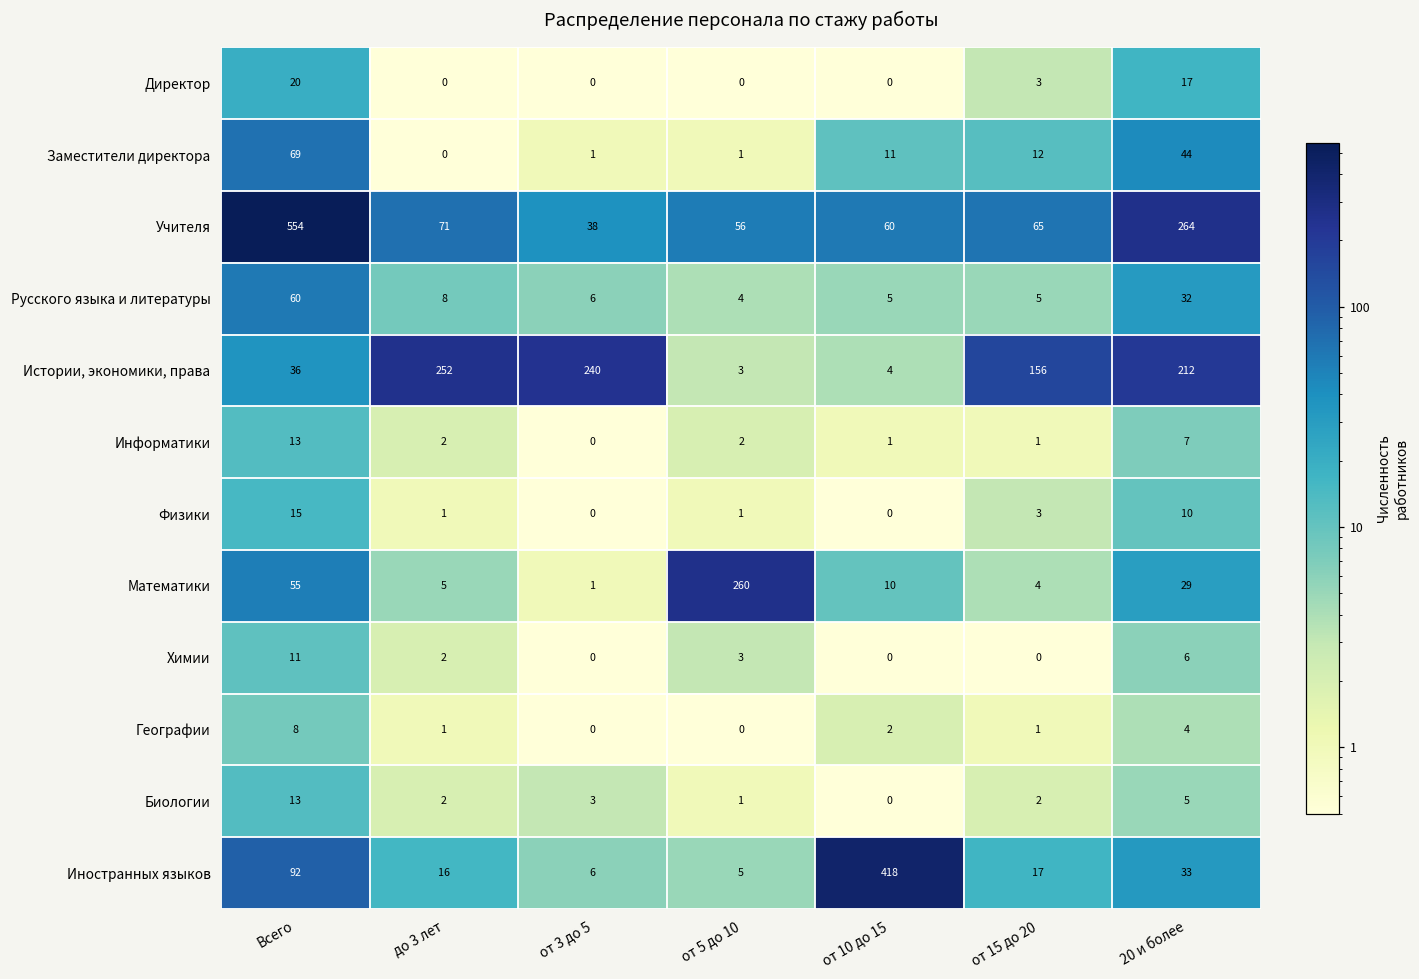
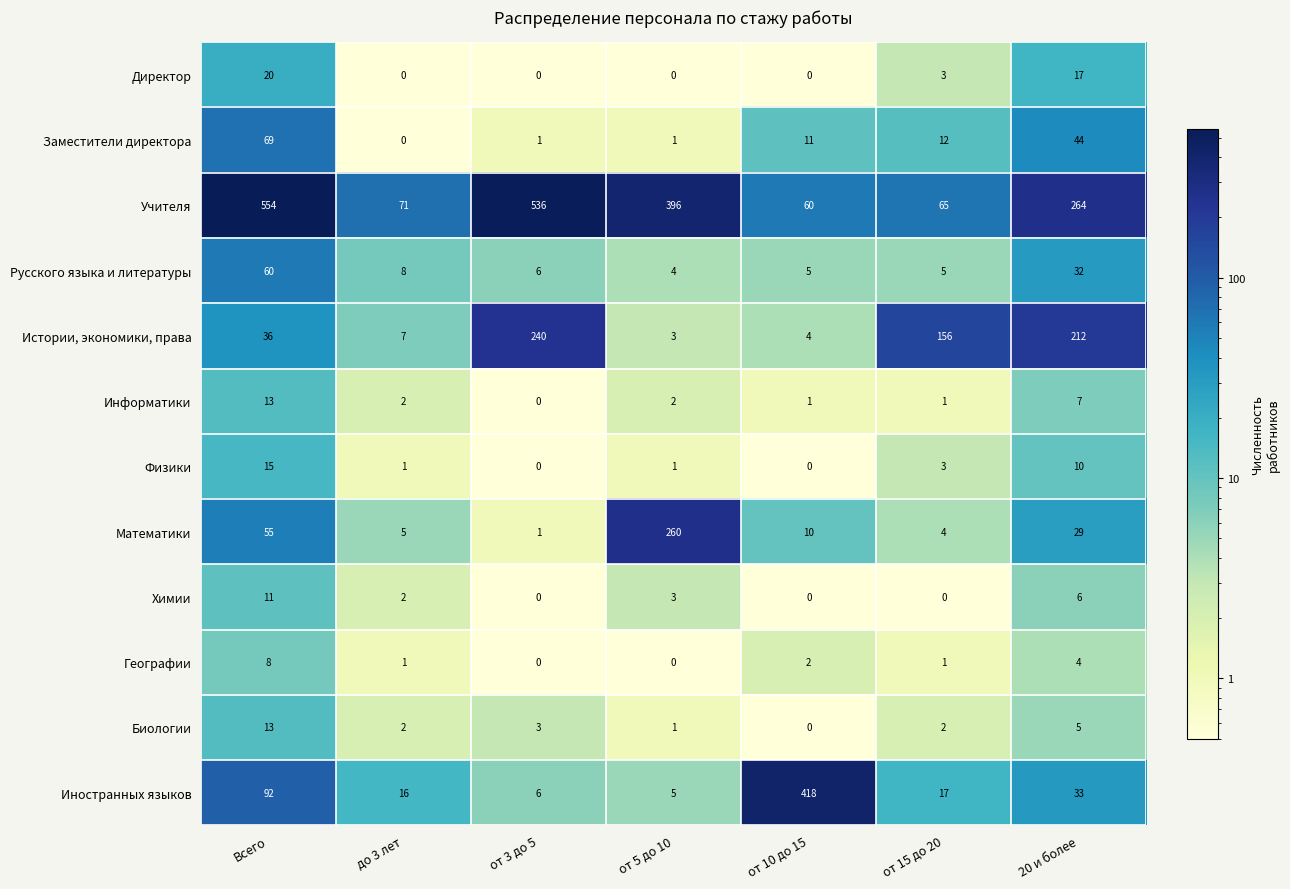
Учителя, от 3 до 5: 38 -> 536
Учителя, от 5 до 10: 56 -> 396
Истории, экономики, права, до 3 лет: 252 -> 7
